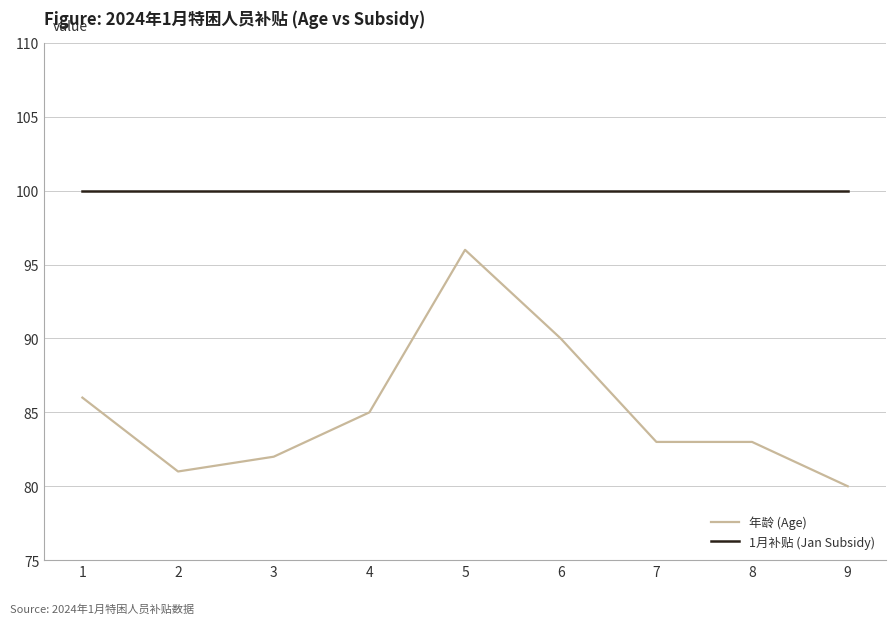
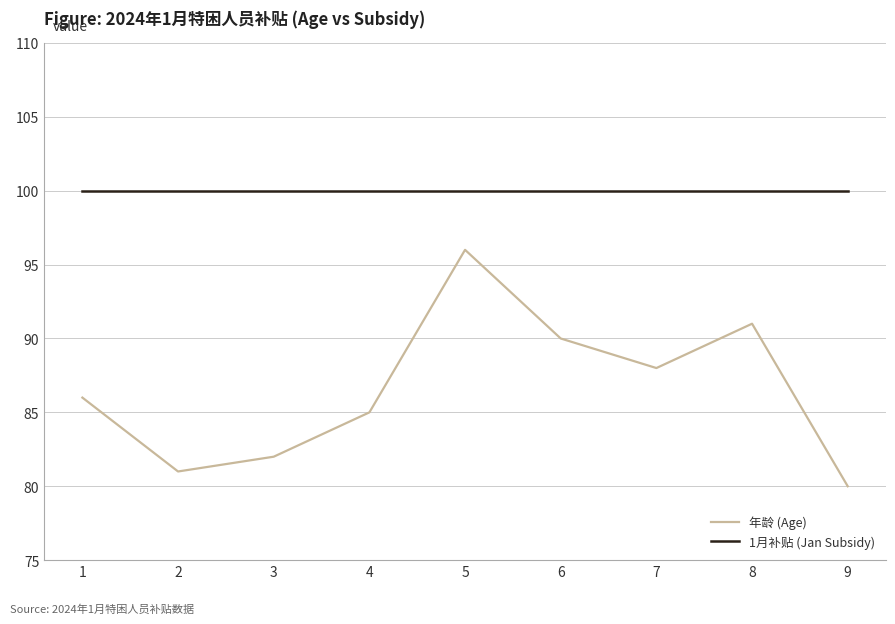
年龄 (Age), 7: 83 -> 88
年龄 (Age), 8: 83 -> 91
